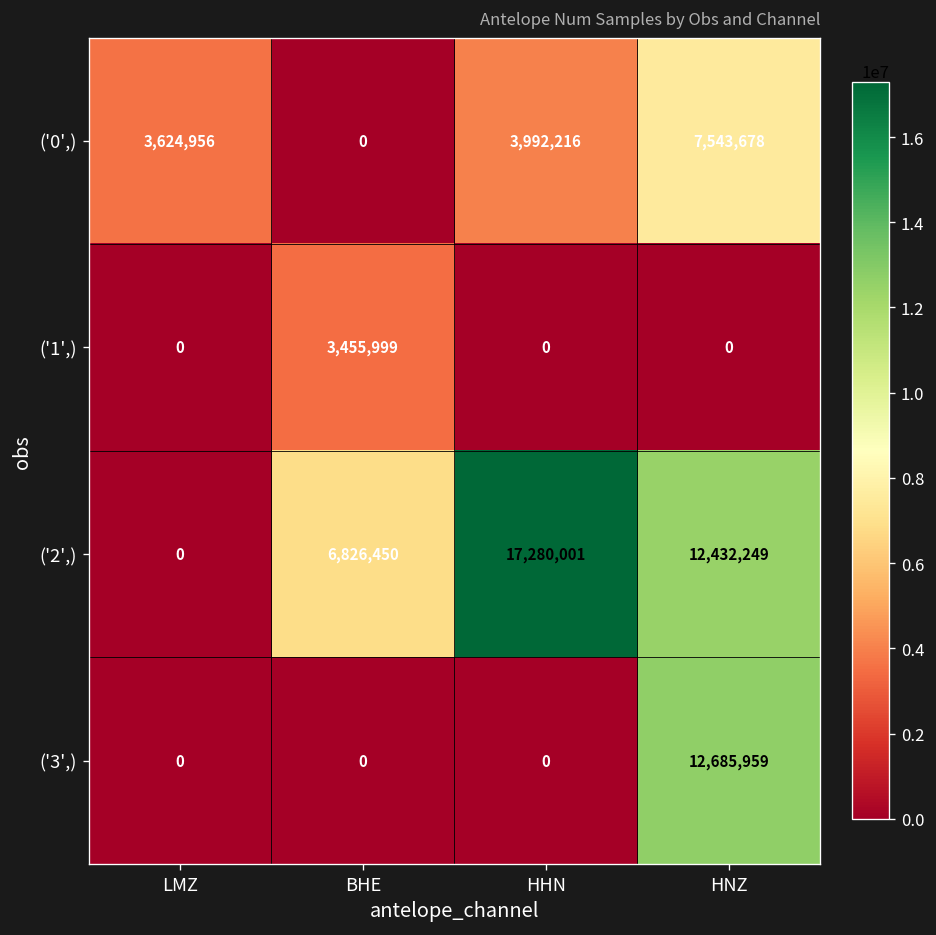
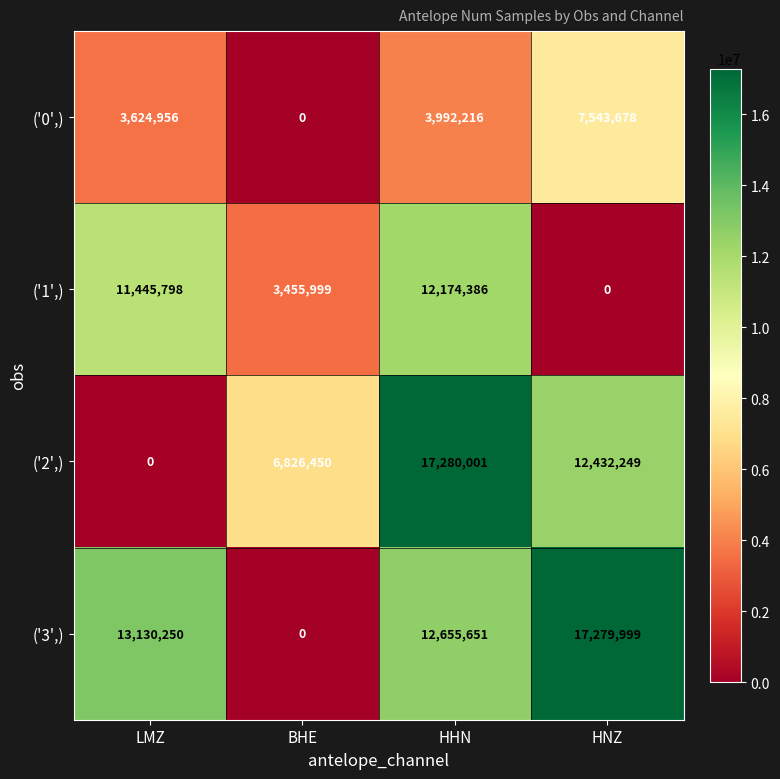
('1',), LMZ: 0 -> 11,445,798
('1',), HHN: 0 -> 12,174,386
('3',), LMZ: 0 -> 13,130,250
('3',), HHN: 0 -> 12,655,651
('3',), HNZ: 12,685,959 -> 17,279,999
